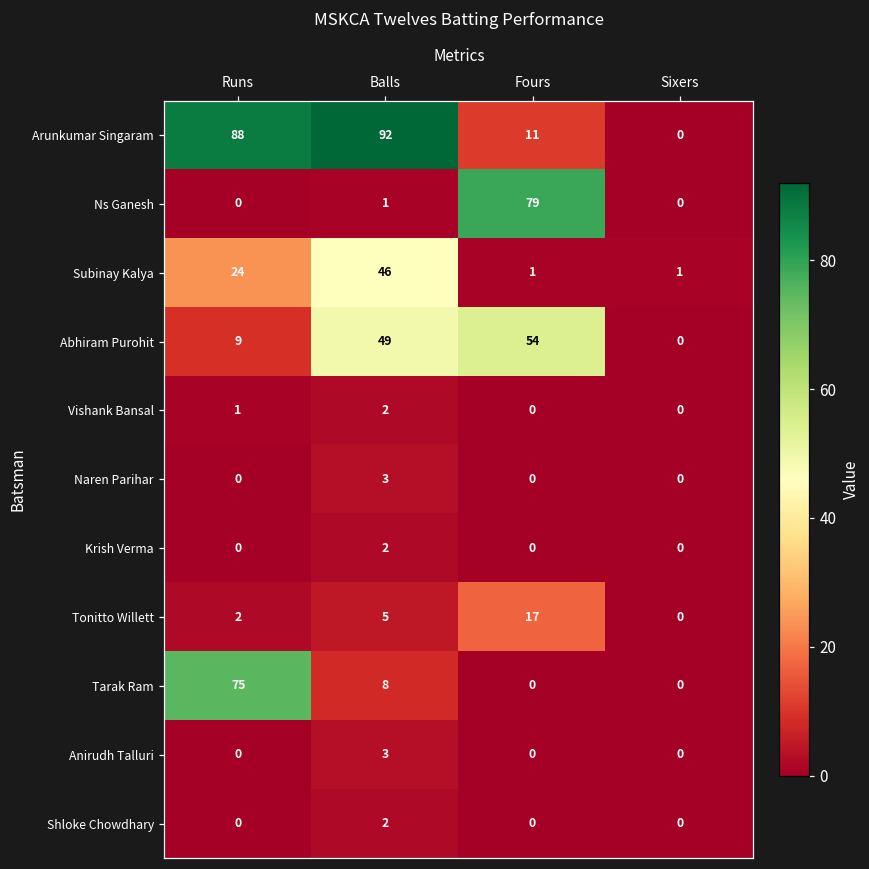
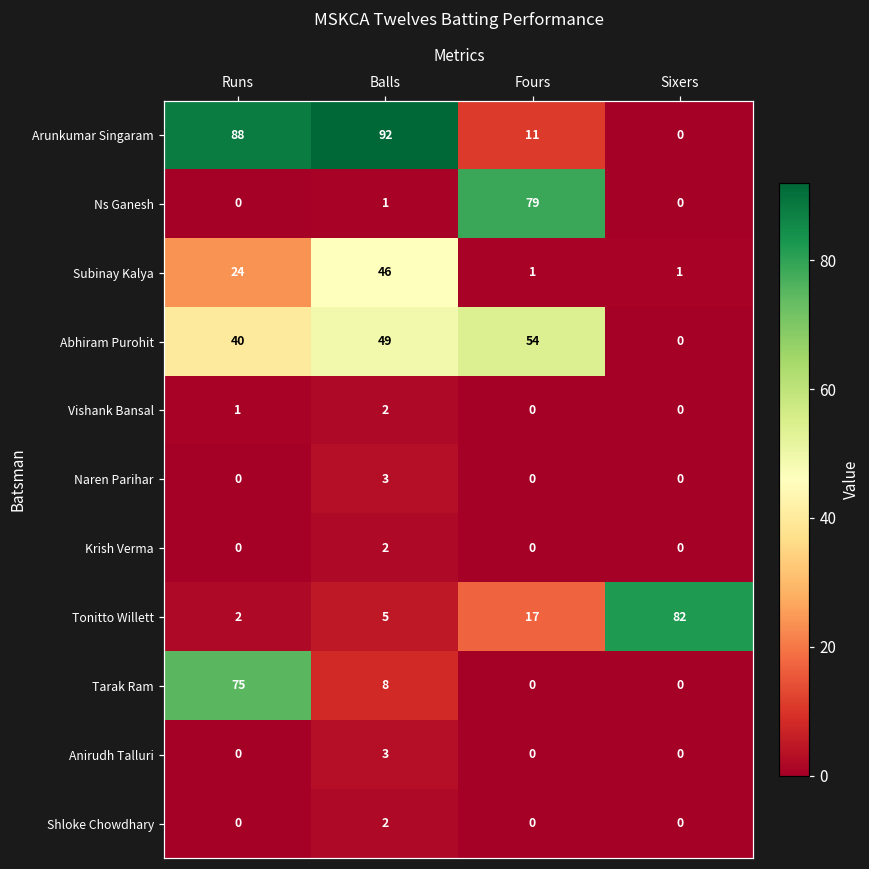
Abhiram Purohit, Runs: 9 -> 40
Tonitto Willett, Sixers: 0 -> 82
